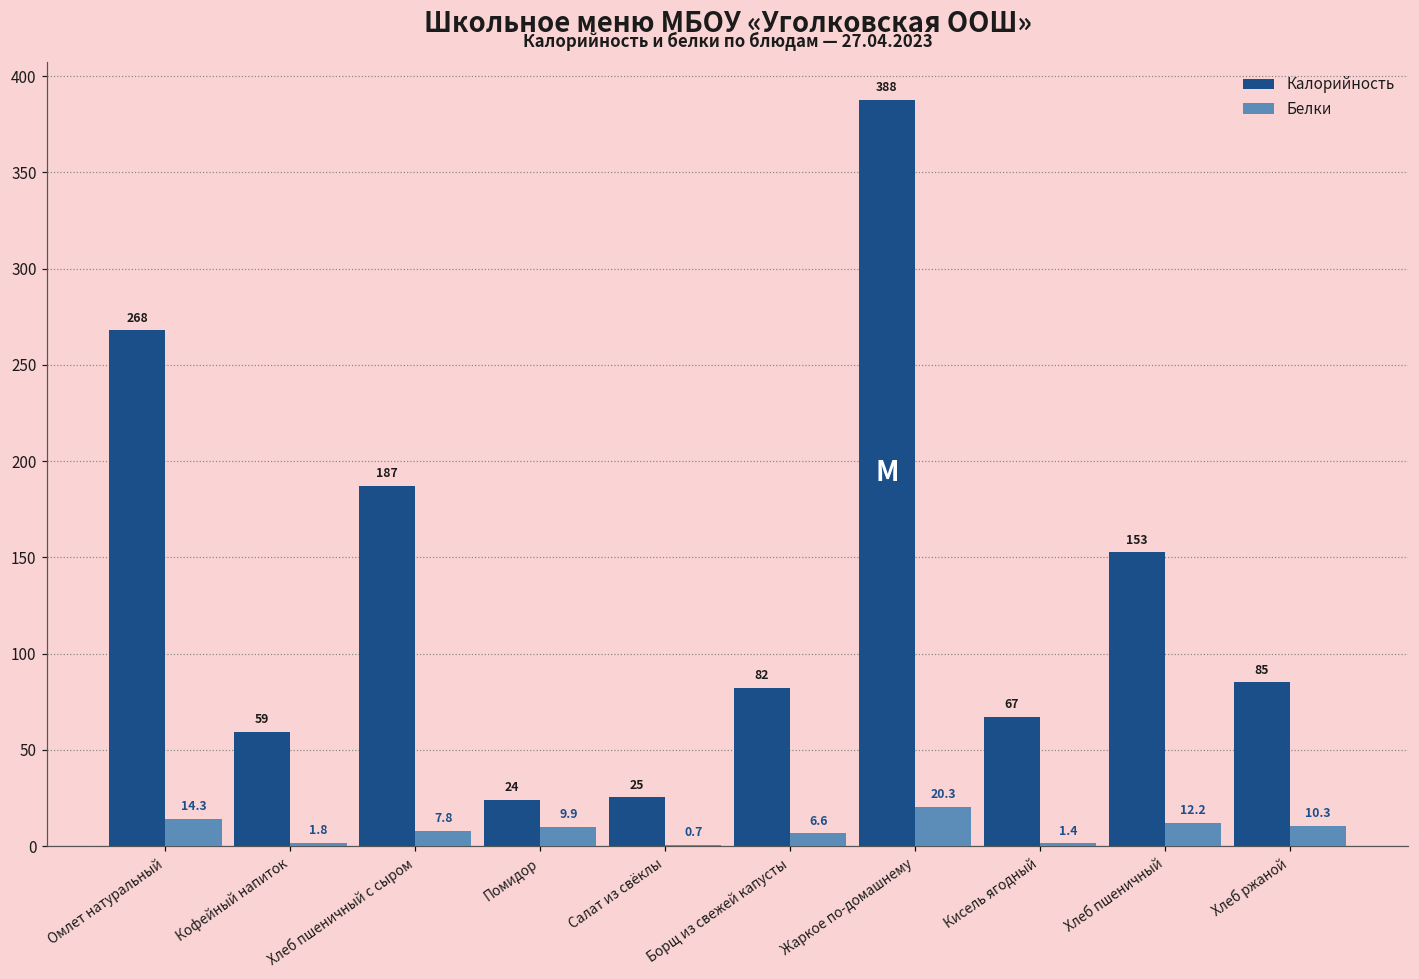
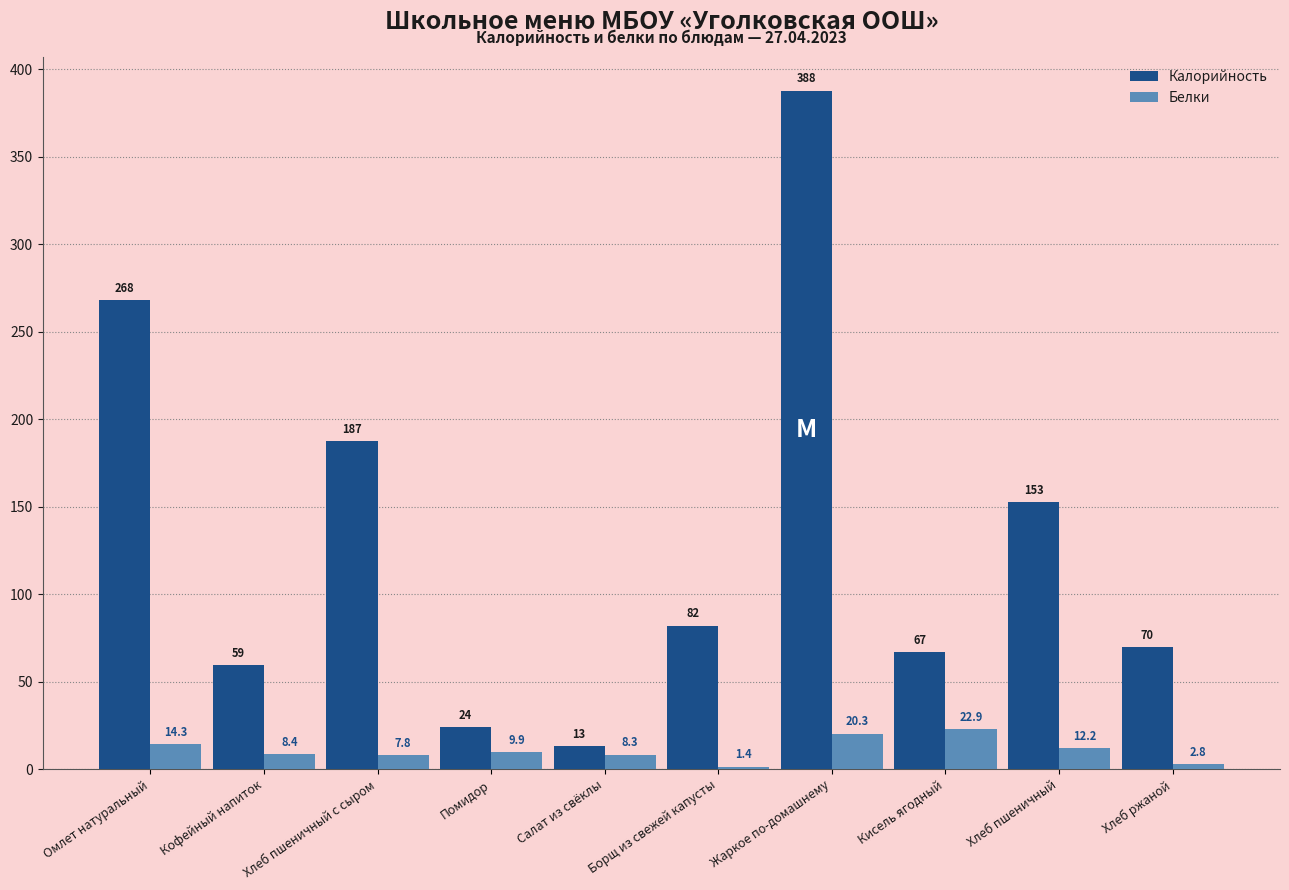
Белки, Кофейный напиток: 1.8 -> 8.4
Калорийность, Салат из свёклы: 25 -> 13
Белки, Салат из свёклы: 0.7 -> 8.3
Белки, Борщ из свежей капусты: 6.6 -> 1.4
Белки, Кисель ягодный: 1.4 -> 22.9
Калорийность, Хлеб ржаной: 85 -> 70
Белки, Хлеб ржаной: 10.3 -> 2.8
